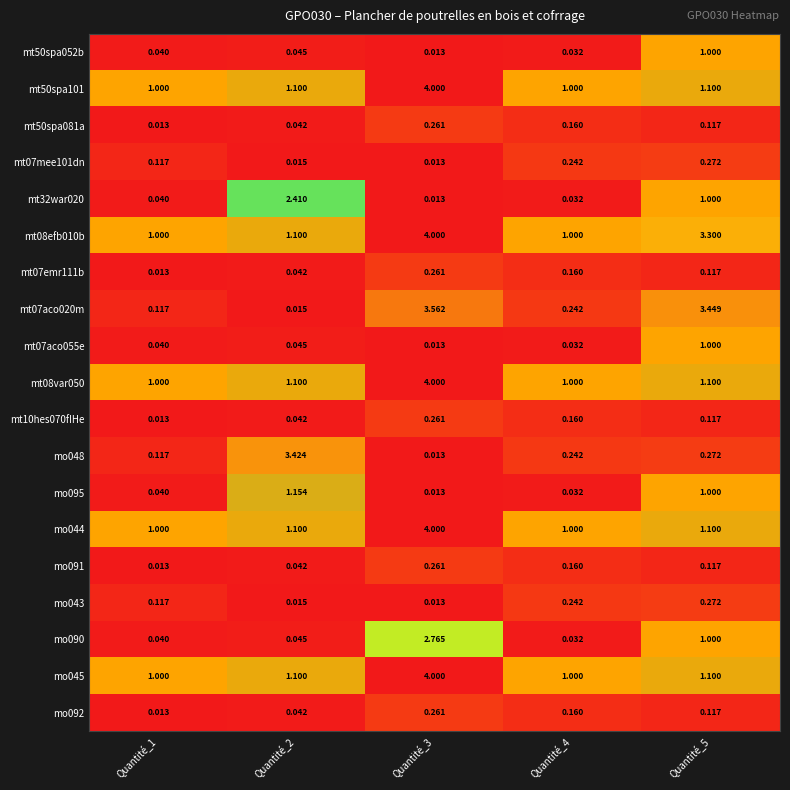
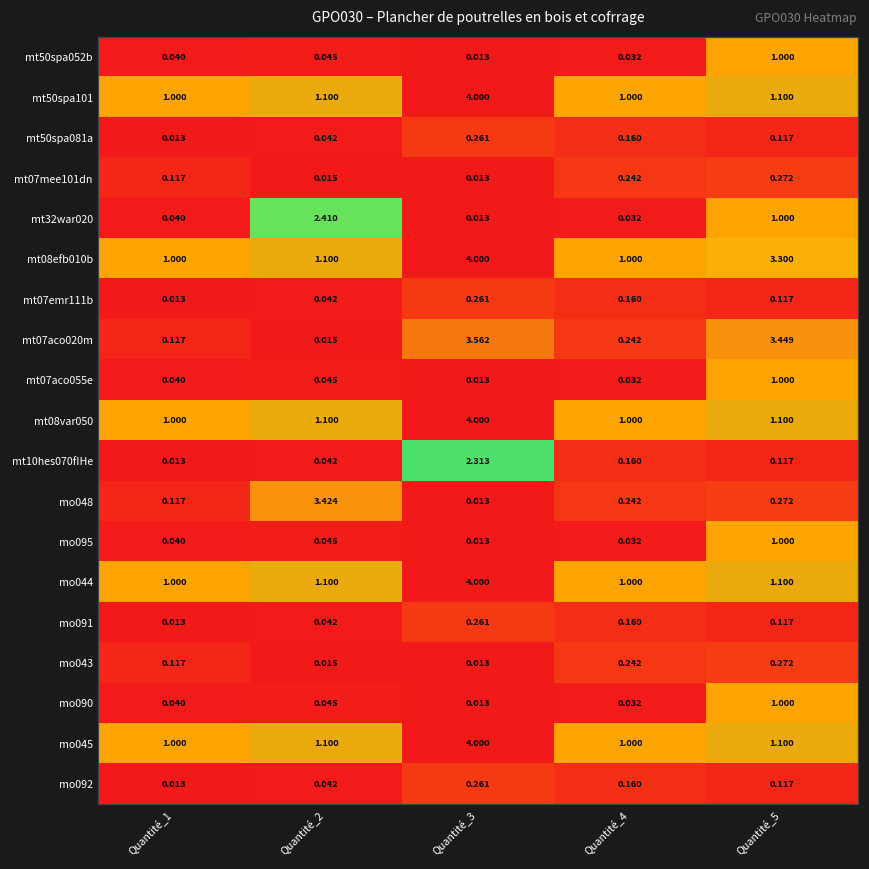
mt10hes070fIHe, Quantité_3: 0.261 -> 2.313
mo095, Quantité_2: 1.154 -> 0.045
mo090, Quantité_3: 2.765 -> 0.013
